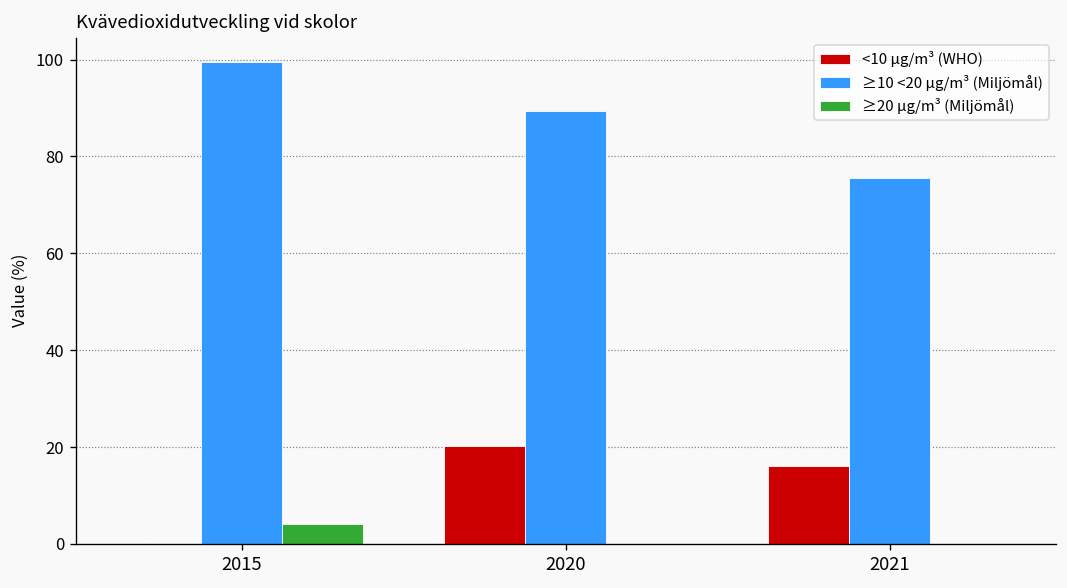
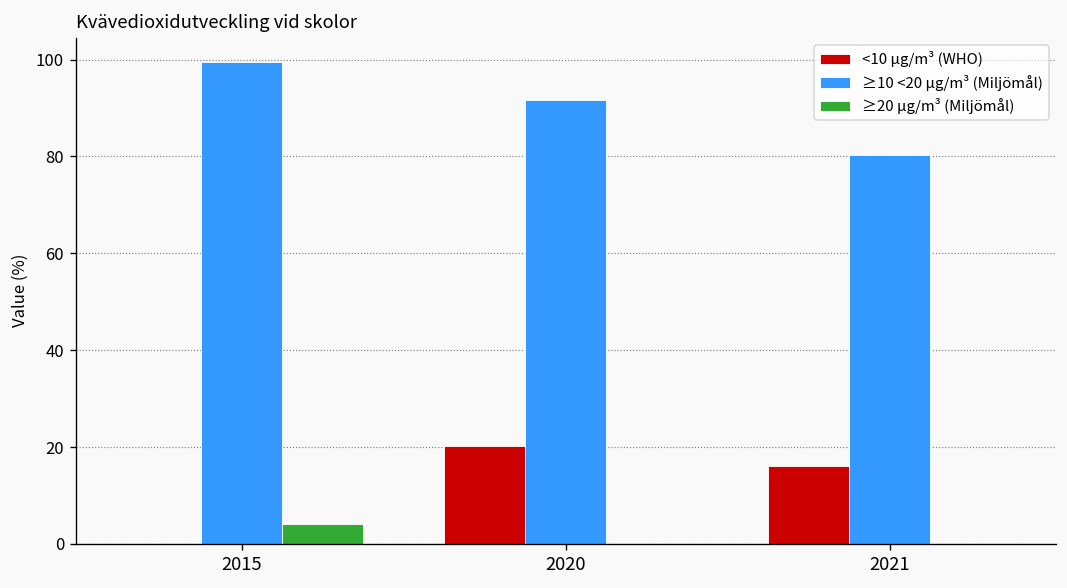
≥10 <20 µg/m³ (Miljömål), 2020: 89 -> 92
≥10 <20 µg/m³ (Miljömål), 2021: 76 -> 80
